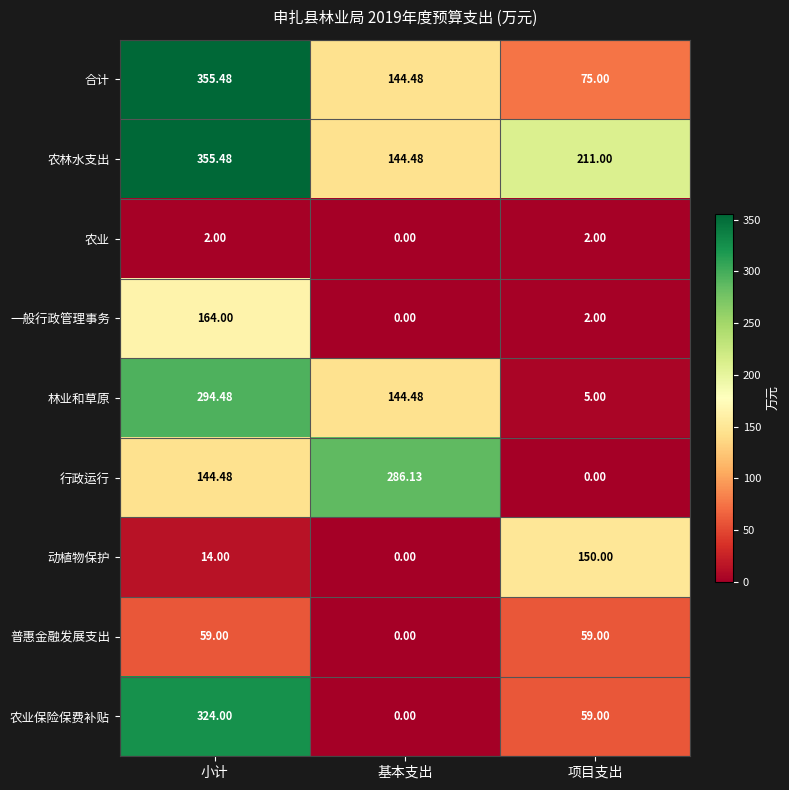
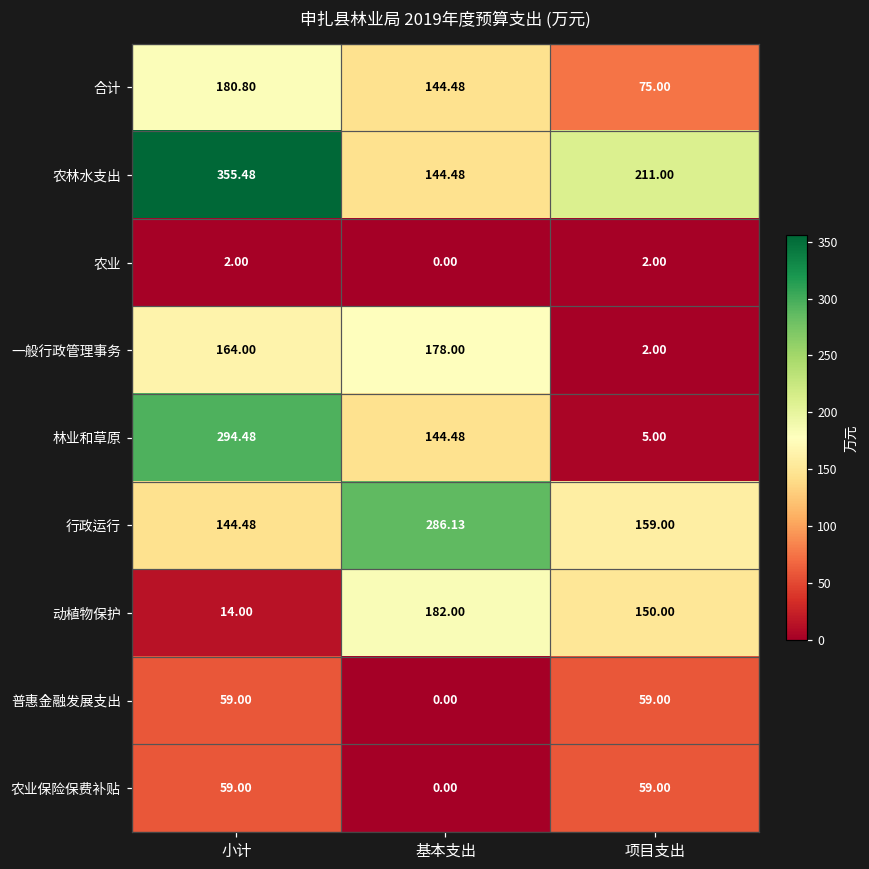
合计, 小计: 355.48 -> 180.80
一般行政管理事务, 基本支出: 0.00 -> 178.00
行政运行, 项目支出: 0.00 -> 159.00
动植物保护, 基本支出: 0.00 -> 182.00
农业保险保费补贴, 小计: 324.00 -> 59.00
